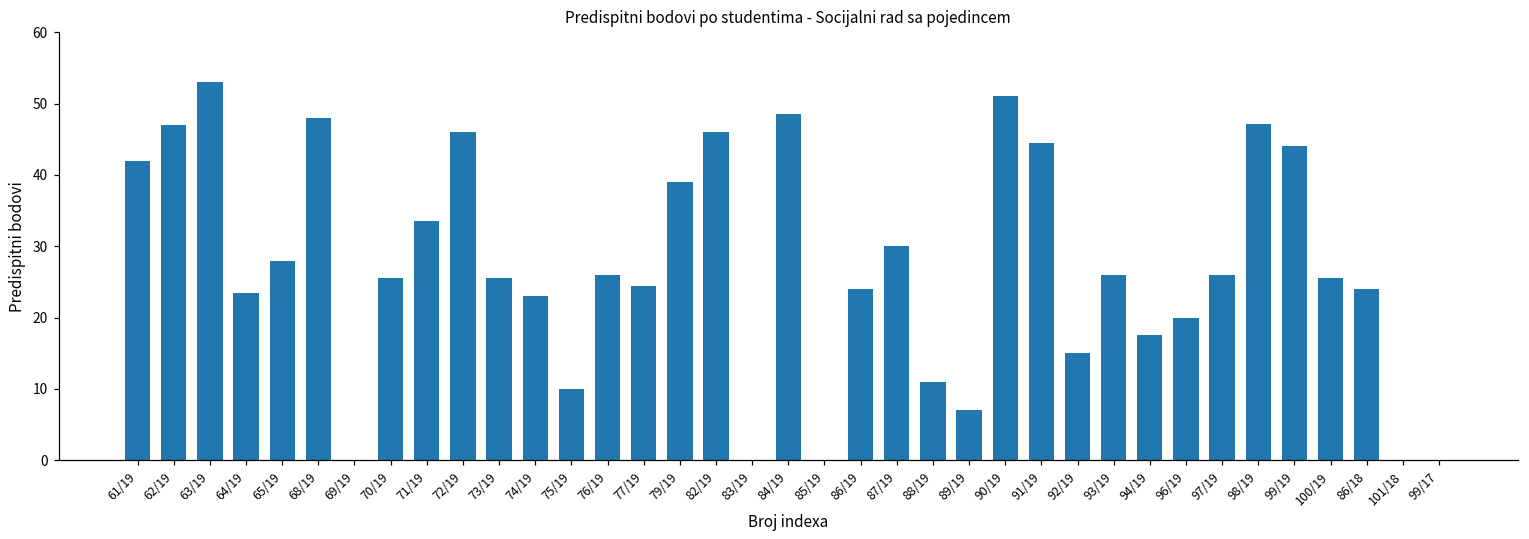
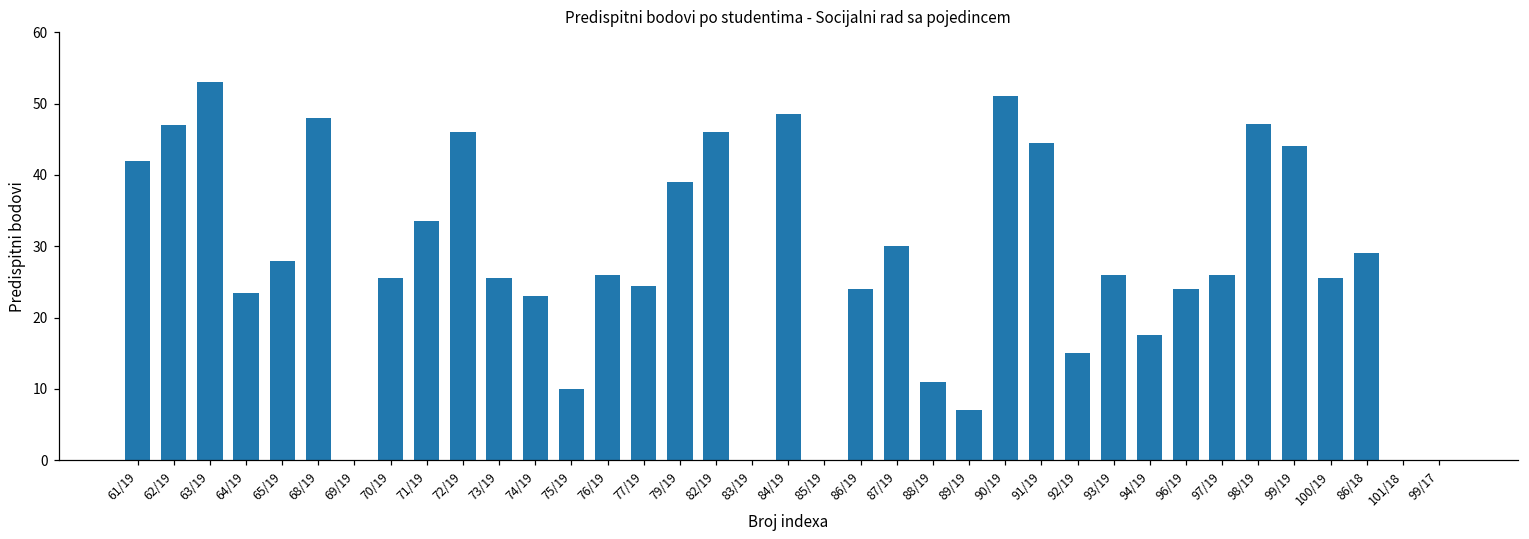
96/19: 20 -> 24
86/18: 24 -> 29
